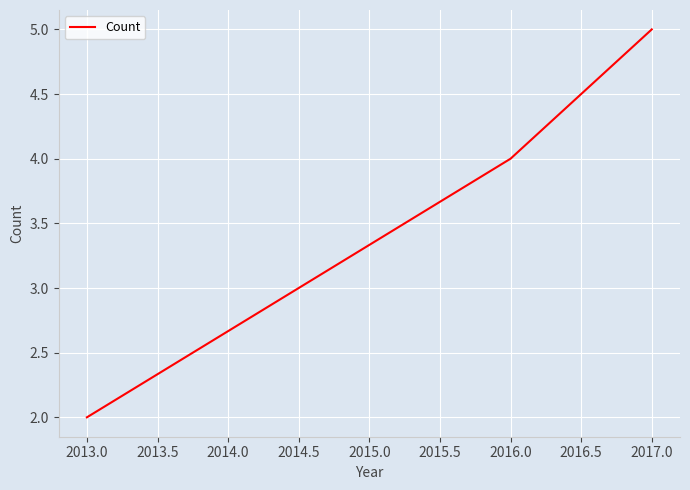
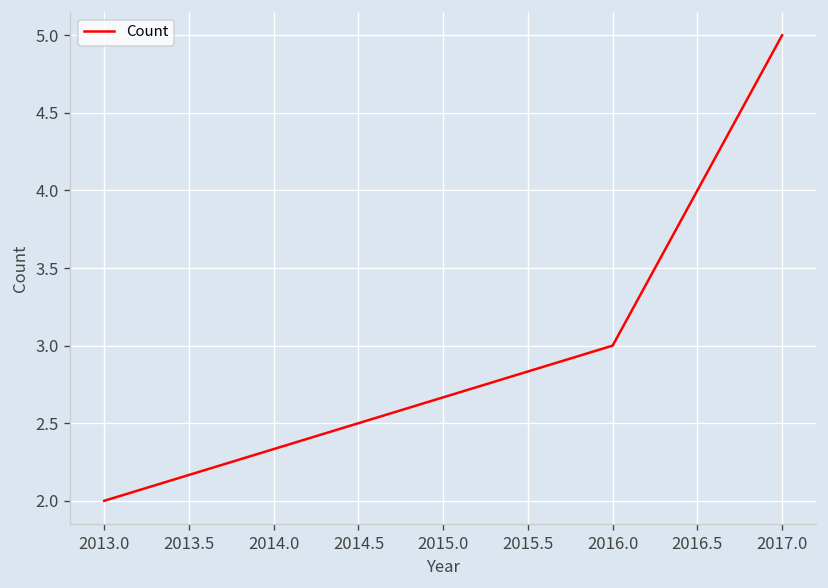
2016.0: 4 -> 3
